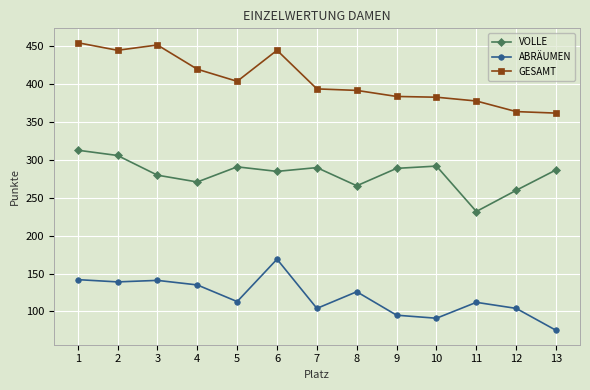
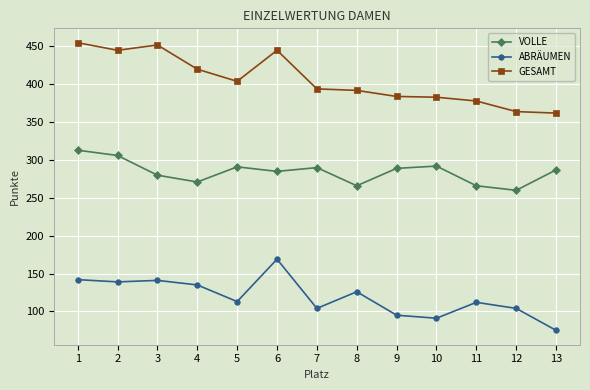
VOLLE, 11: 230 -> 270
